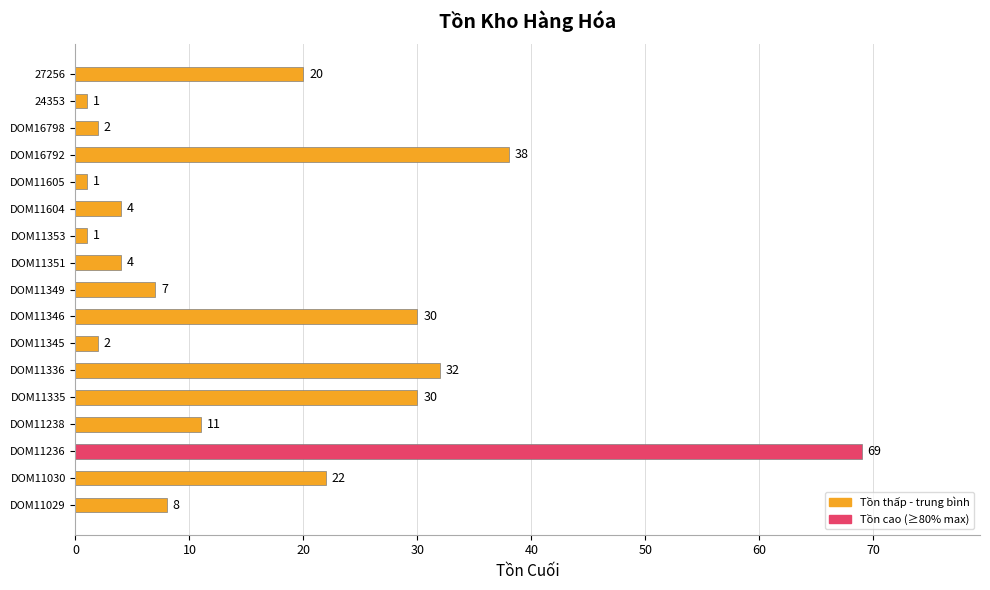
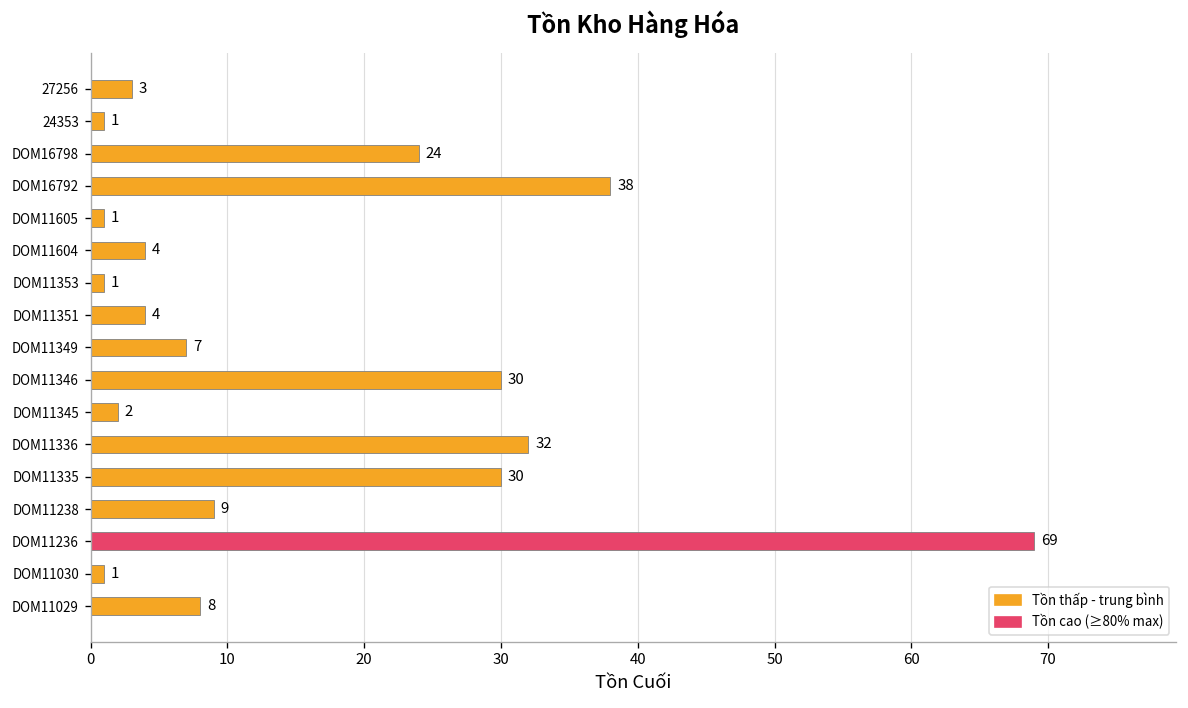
27256: 20 -> 3
DOM16798: 2 -> 24
DOM11238: 11 -> 9
DOM11030: 22 -> 1
